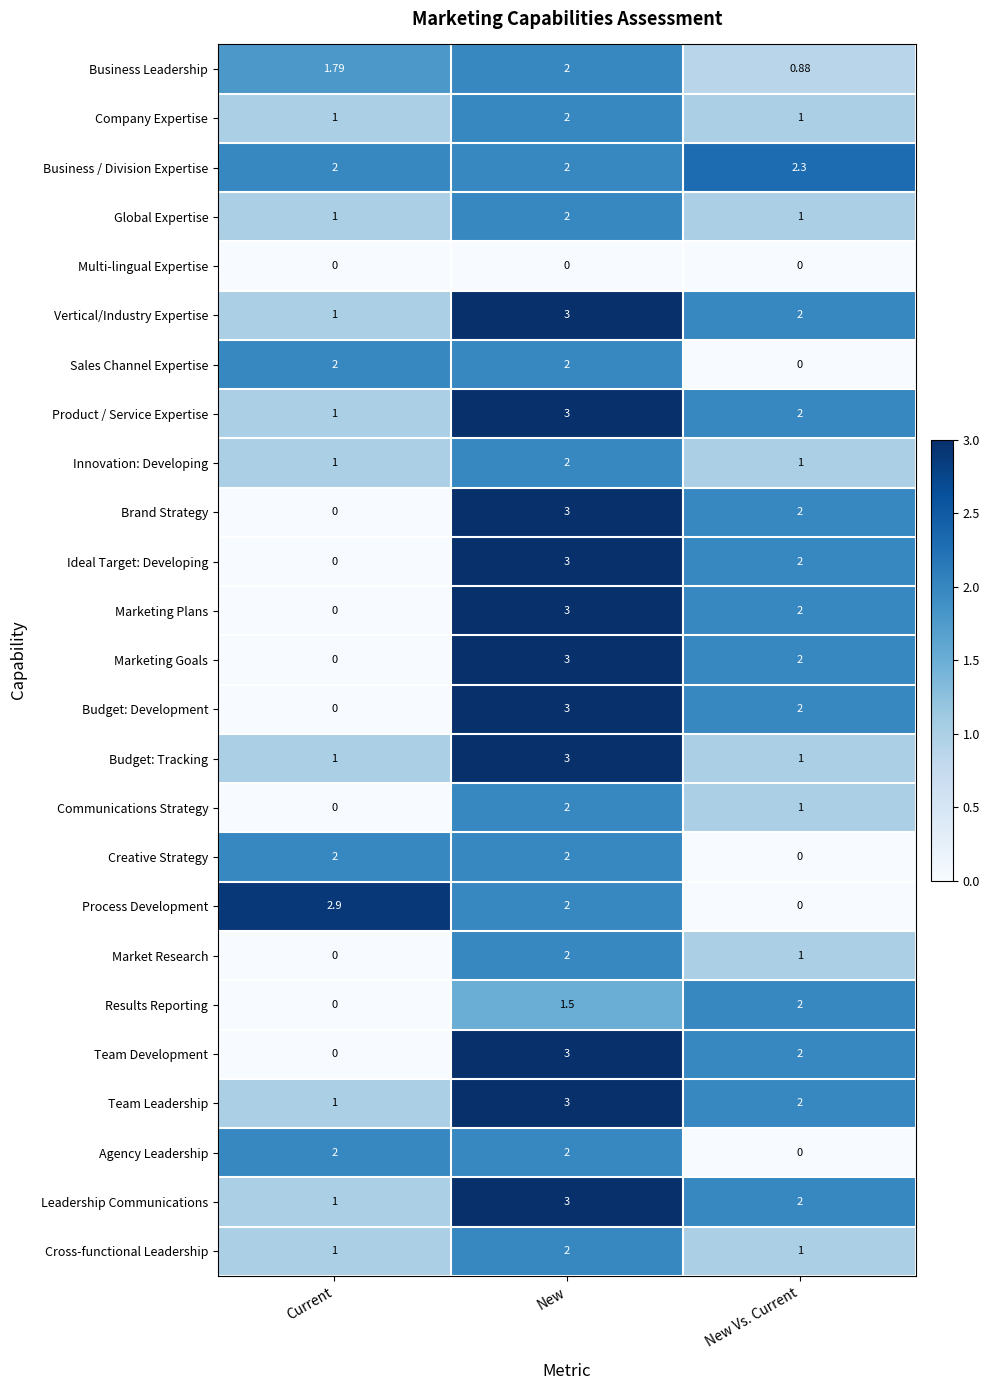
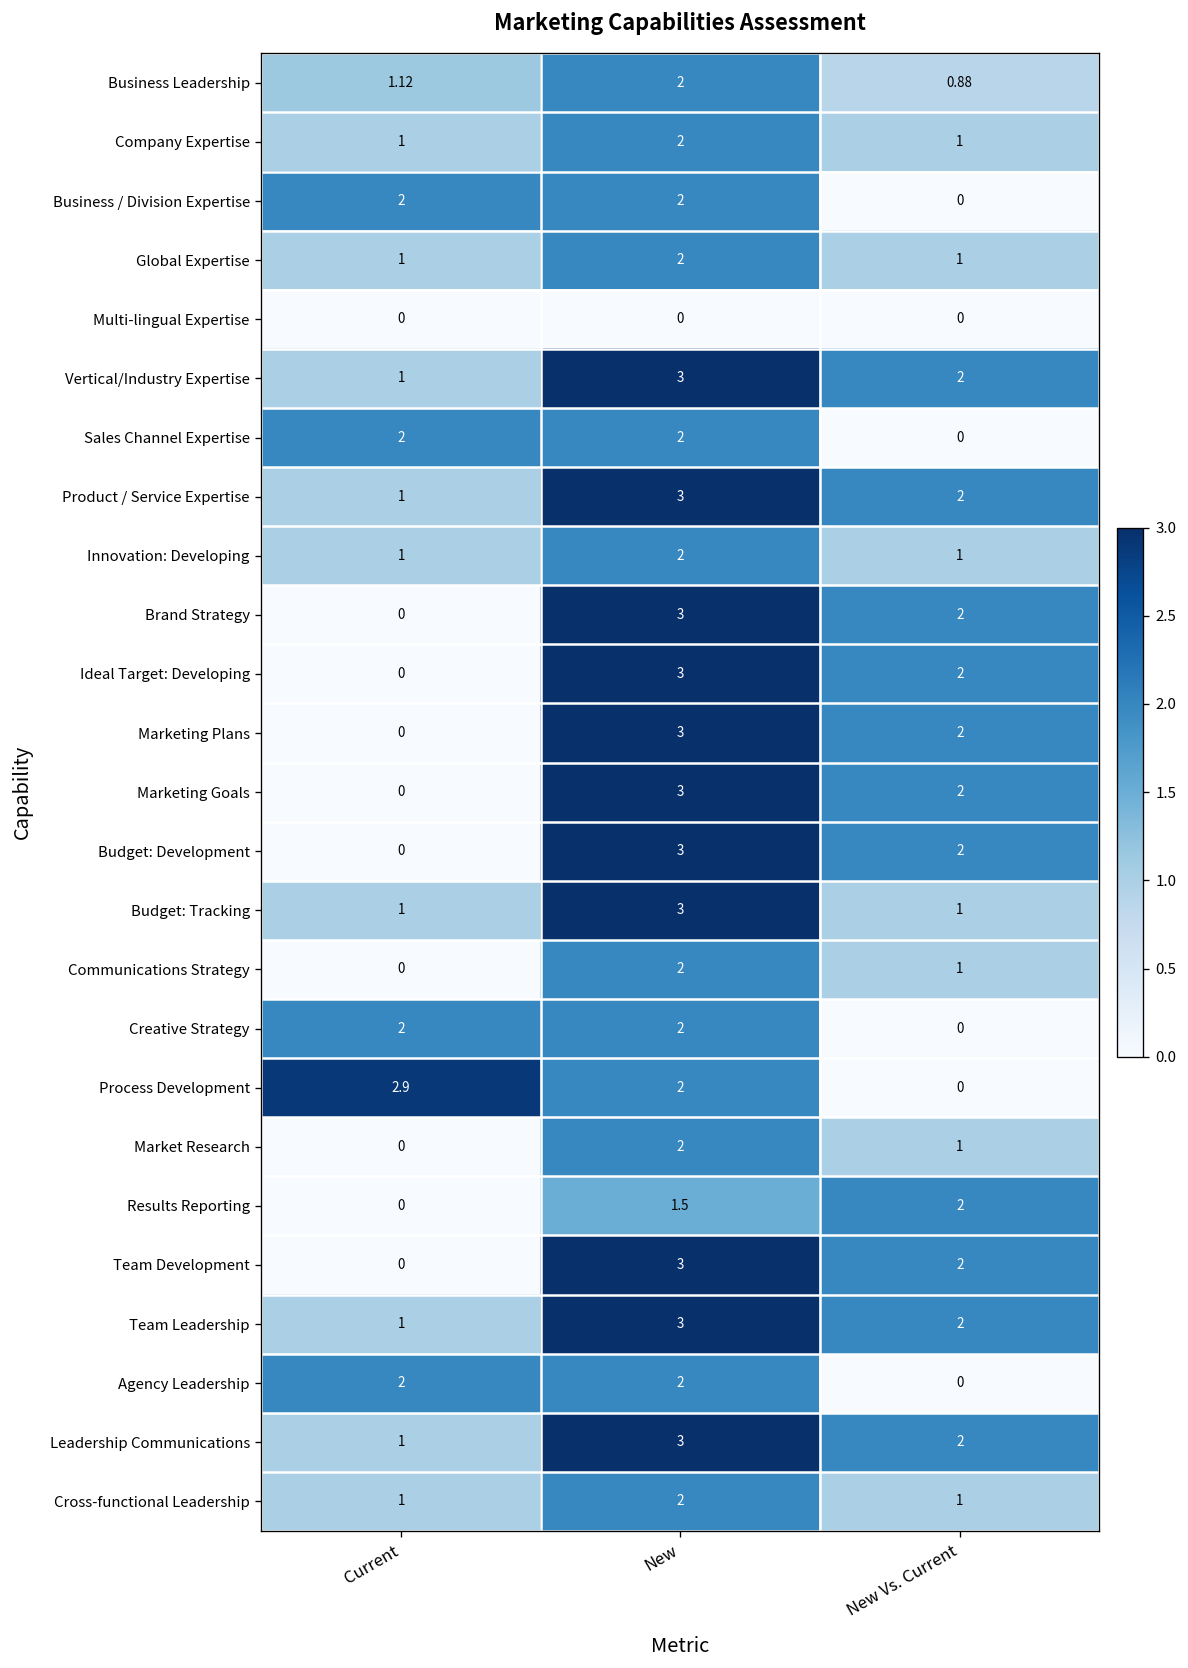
Business Leadership, Current: 1.79 -> 1.12
Business / Division Expertise, New Vs. Current: 2.3 -> 0
